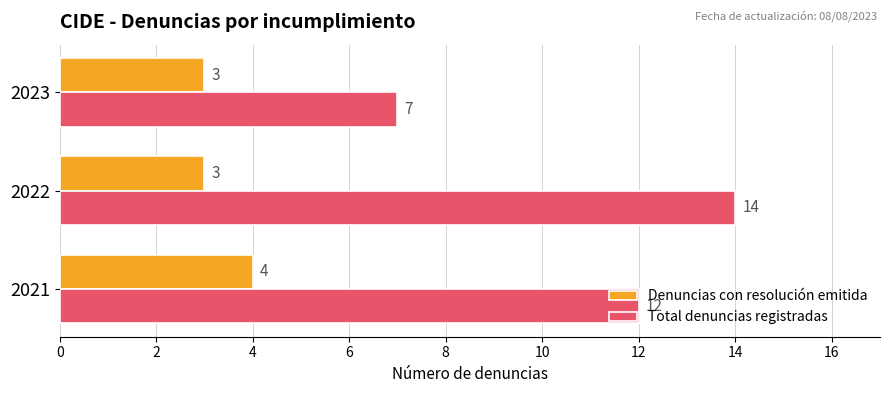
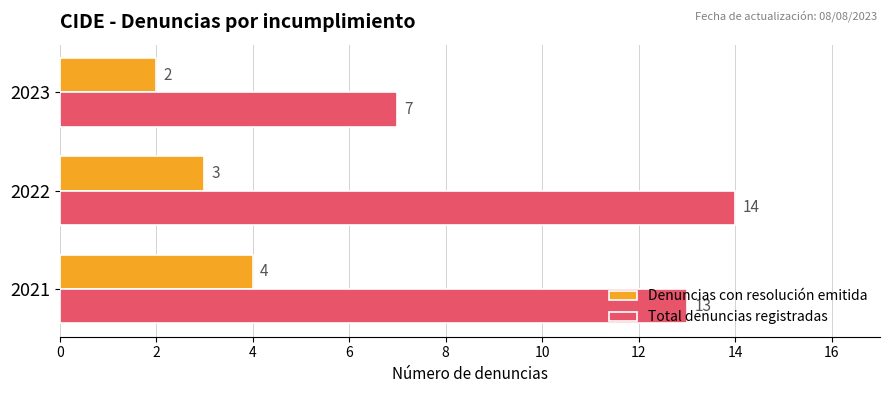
Denuncias con resolución emitida, 2023: 3 -> 2
Total denuncias registradas, 2021: 12 -> 13
